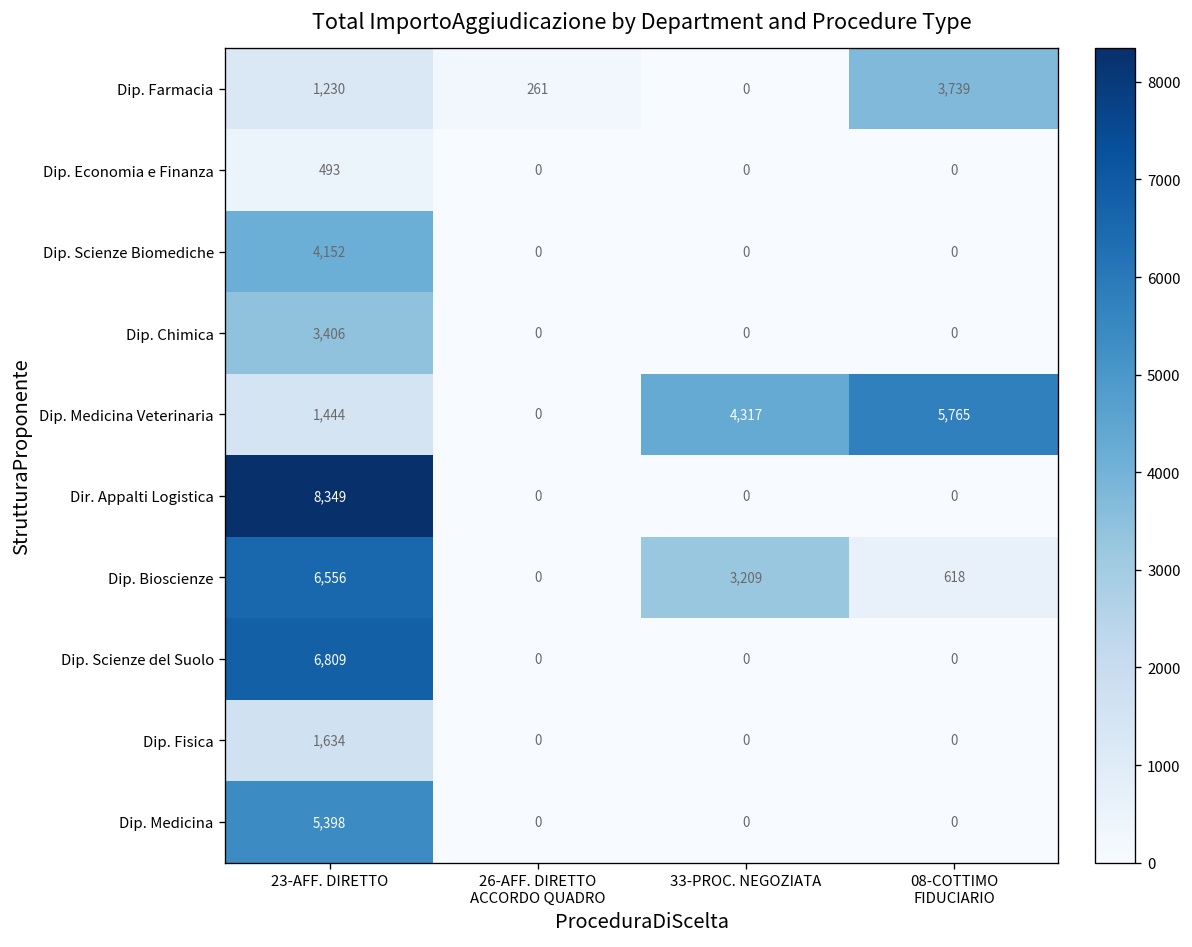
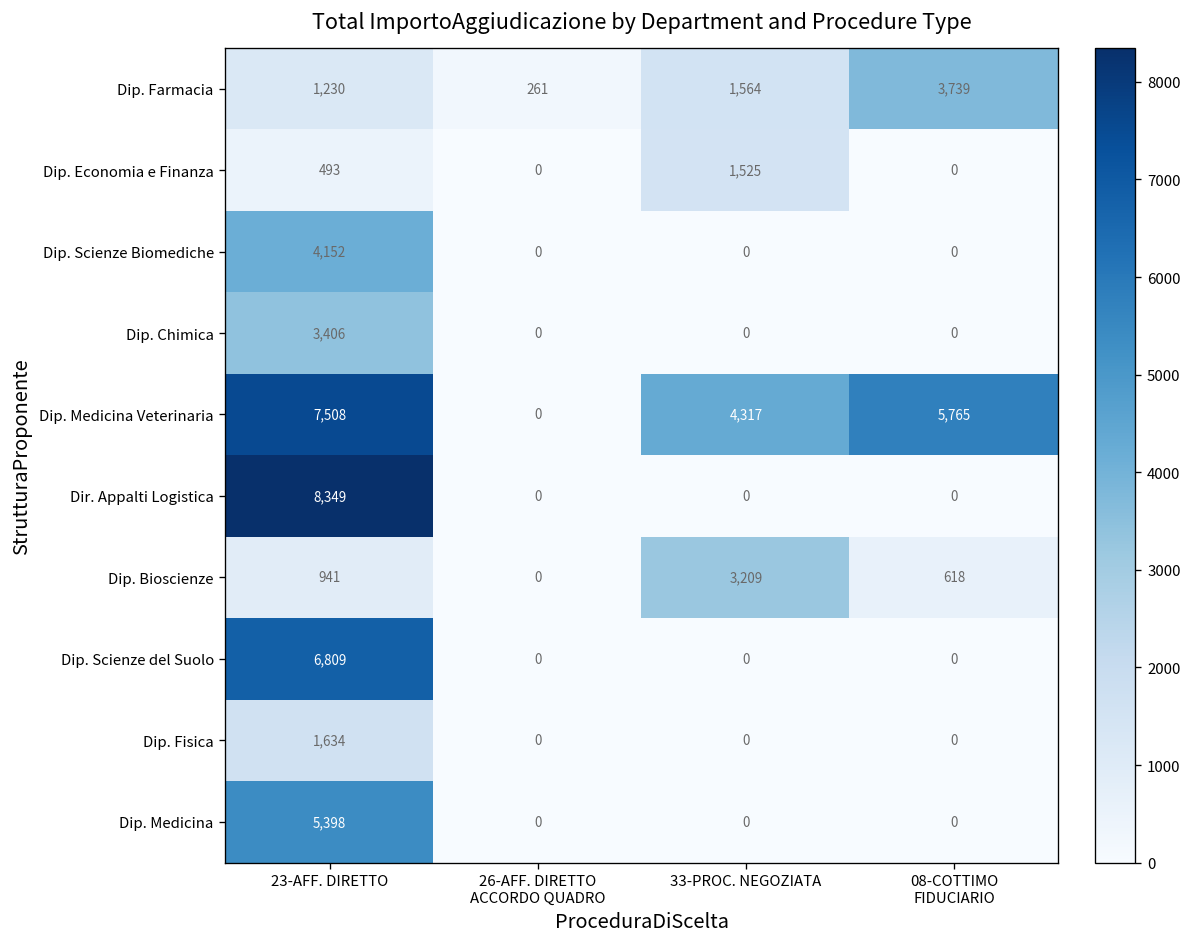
Dip. Farmacia, 33-PROC. NEGOZIATA: 0 -> 1,564
Dip. Economia e Finanza, 33-PROC. NEGOZIATA: 0 -> 1,525
Dip. Medicina Veterinaria, 23-AFF. DIRETTO: 1,444 -> 7,508
Dip. Bioscienze, 23-AFF. DIRETTO: 6,556 -> 941
